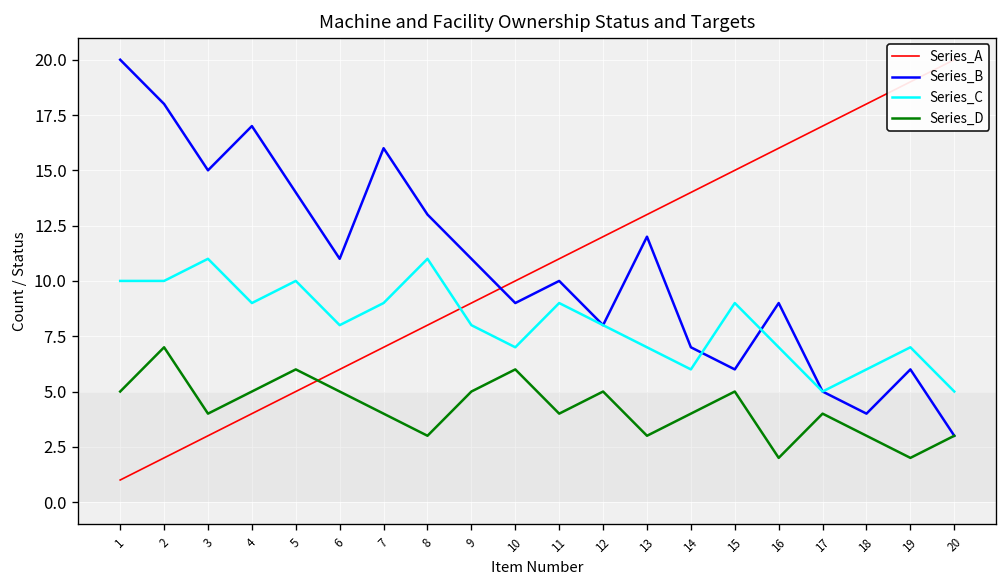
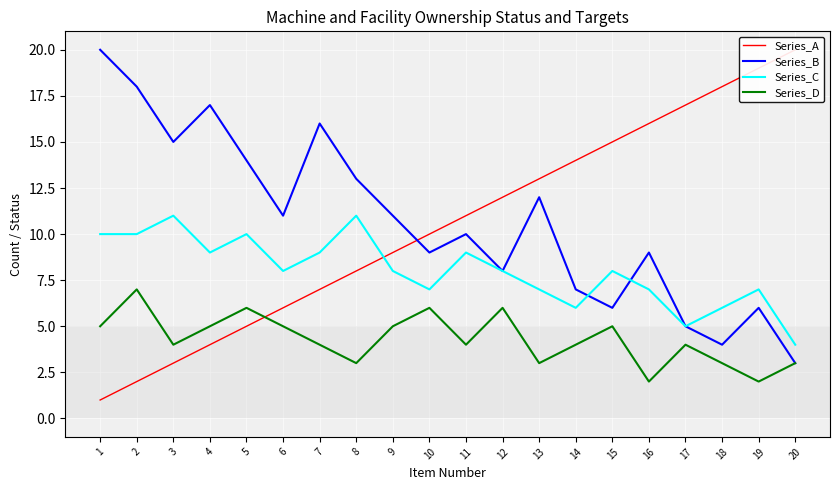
Series_D, 12: 5 -> 6
Series_C, 15: 9 -> 8
Series_C, 20: 5 -> 4
